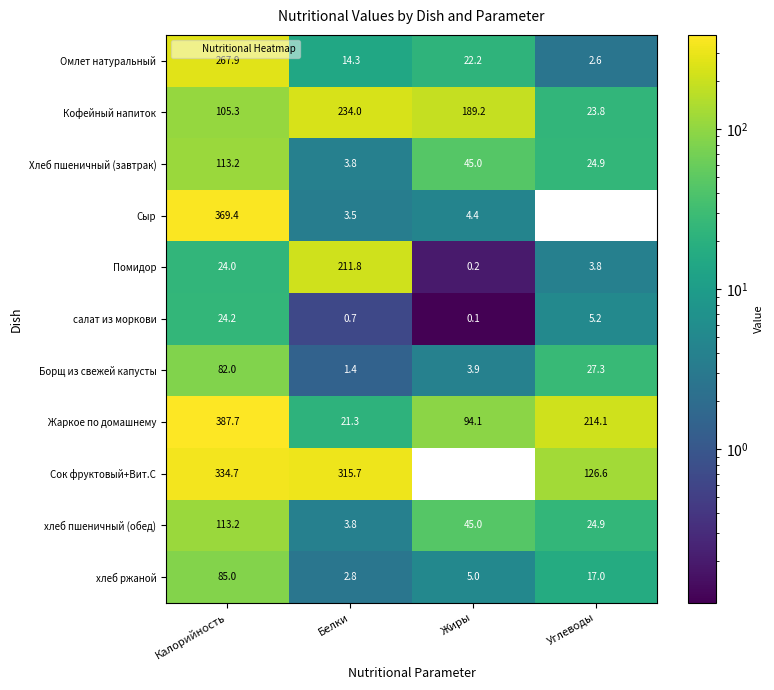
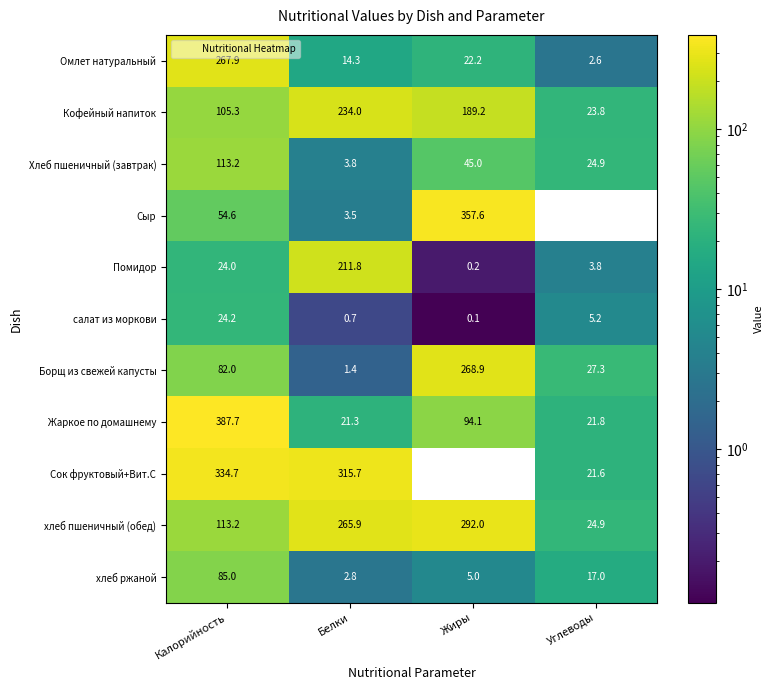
Сыр, Калорийность: 369.4 -> 54.6
Сыр, Жиры: 4.4 -> 357.6
Борщ из свежей капусты, Жиры: 3.9 -> 268.9
Жаркое по домашнему, Углеводы: 214.1 -> 21.8
Сок фруктовый+Вит.С, Углеводы: 126.6 -> 21.6
хлеб пшеничный (обед), Белки: 3.8 -> 265.9
хлеб пшеничный (обед), Жиры: 45.0 -> 292.0
